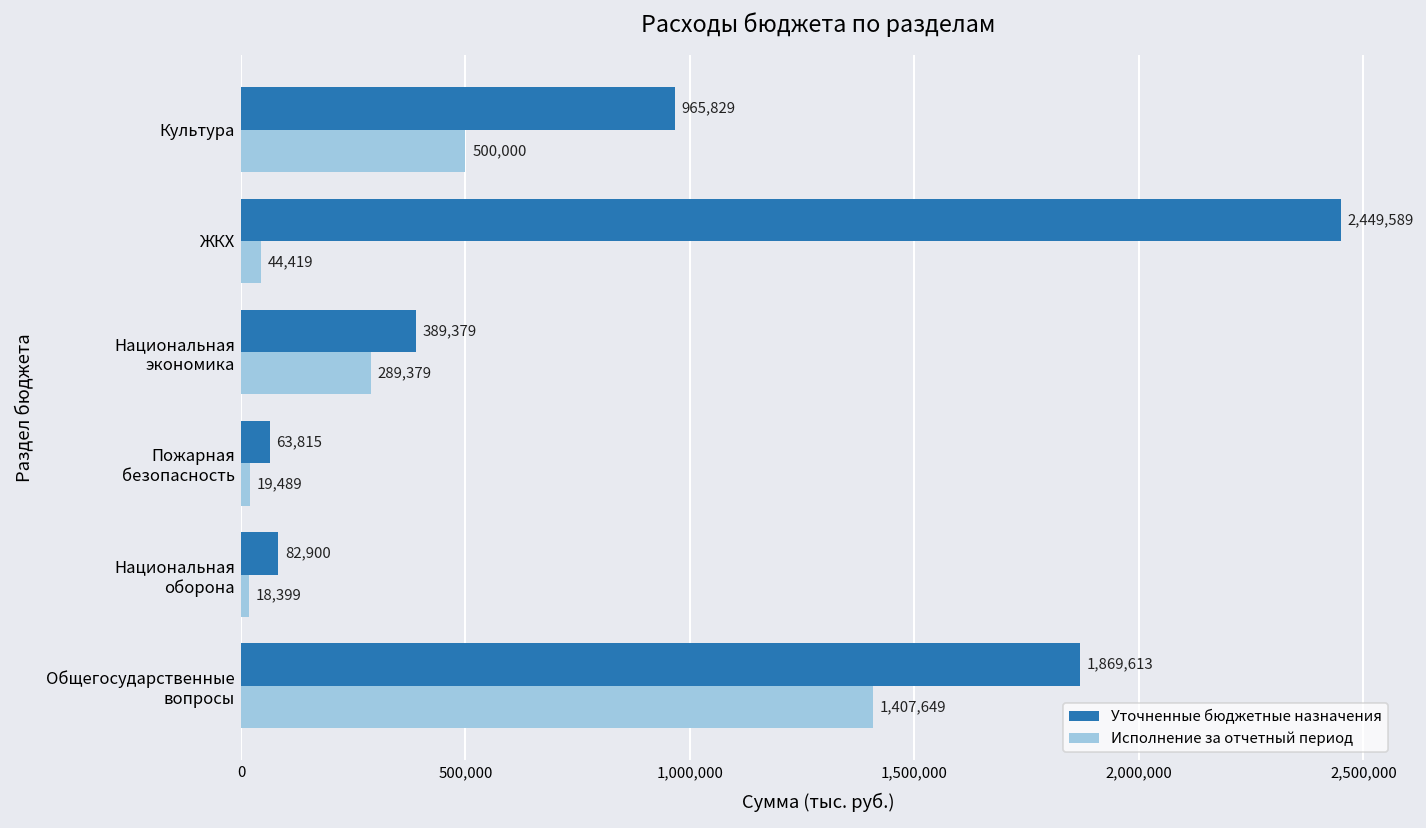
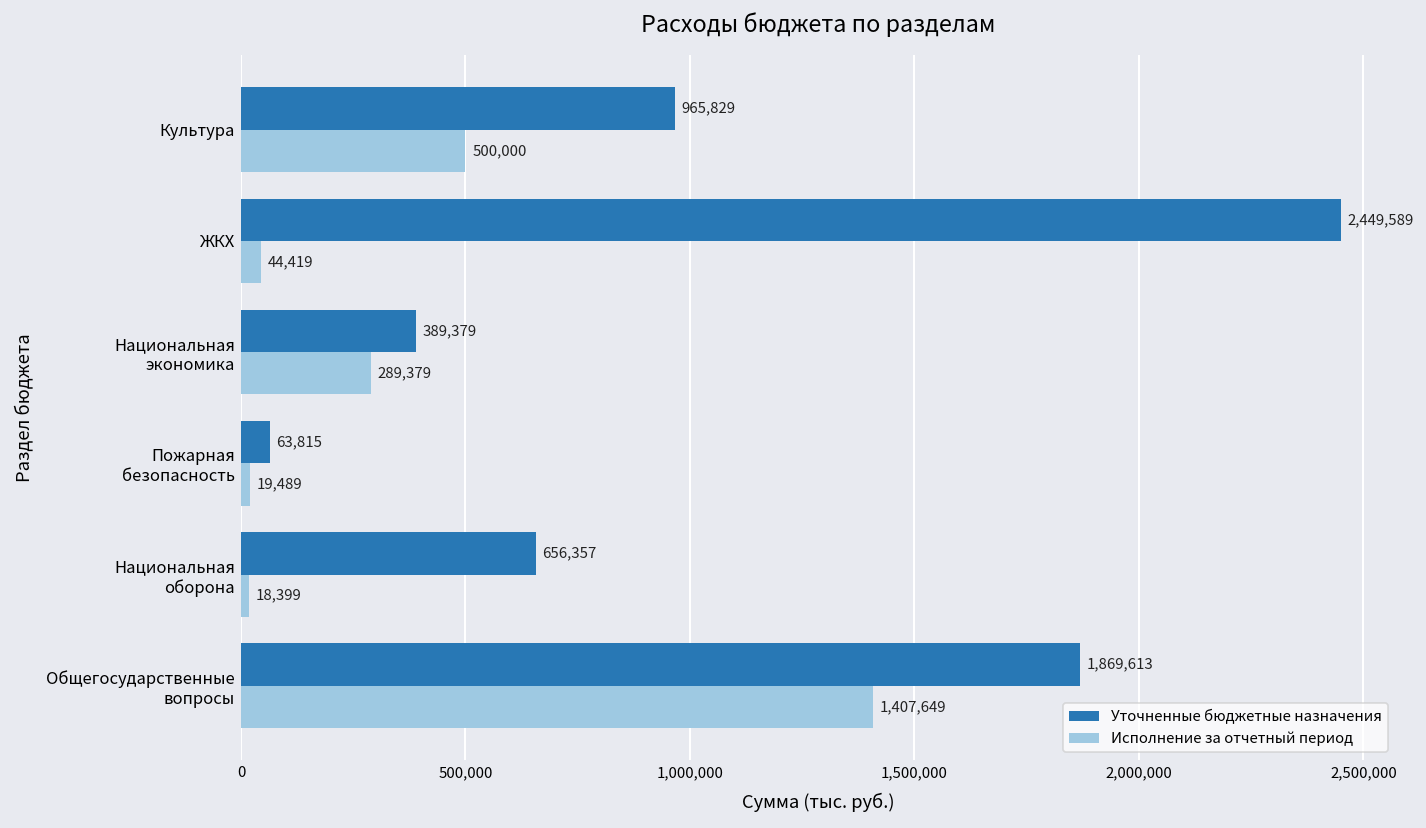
Уточненные бюджетные назначения, Национальная оборона: 82,900 -> 656,357
